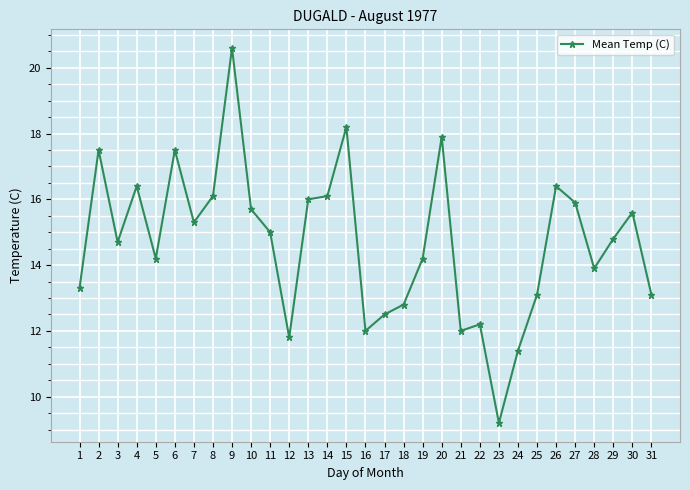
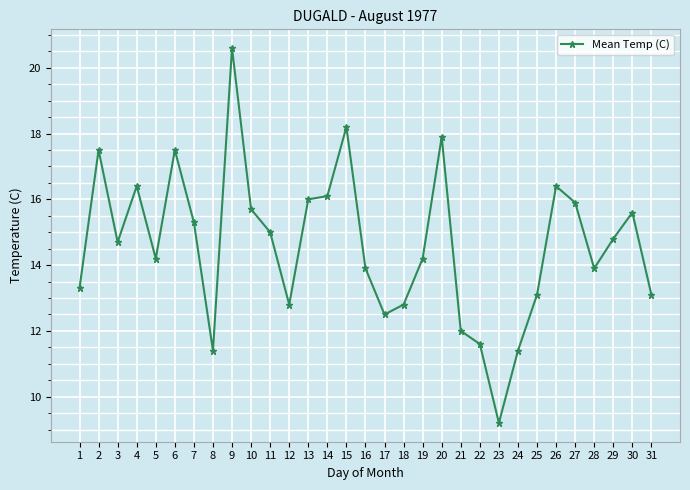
8: 16.1 -> 11.4
12: 11.8 -> 12.8
16: 12.0 -> 13.9
22: 12.2 -> 11.6
